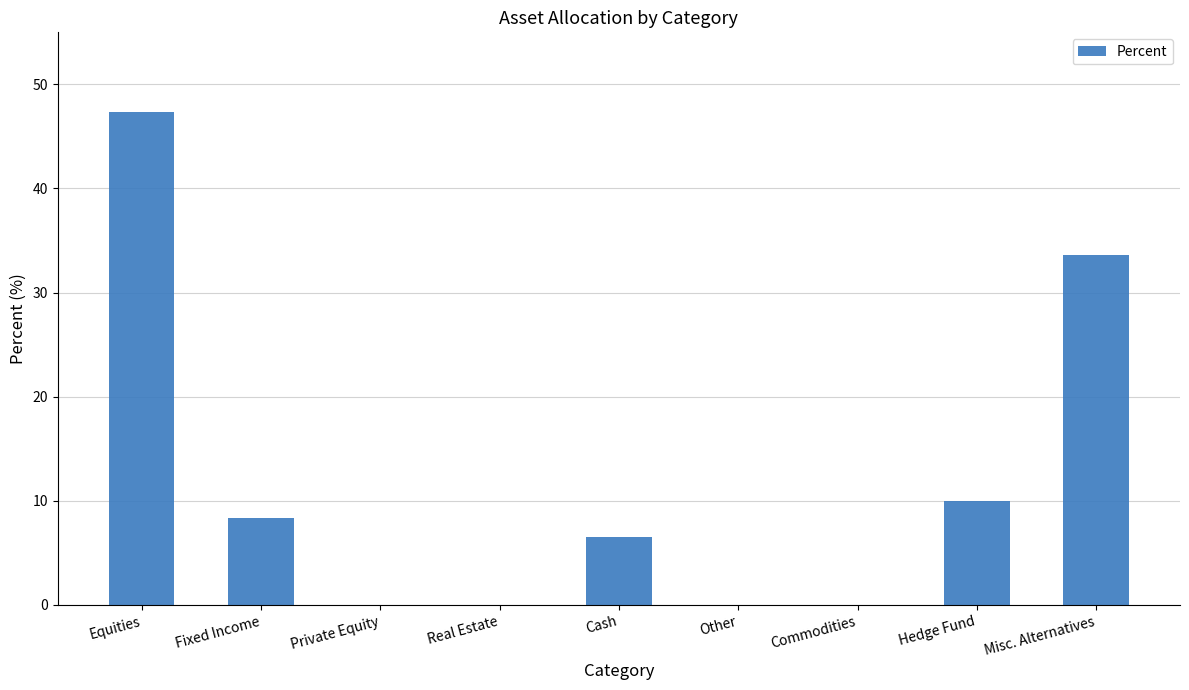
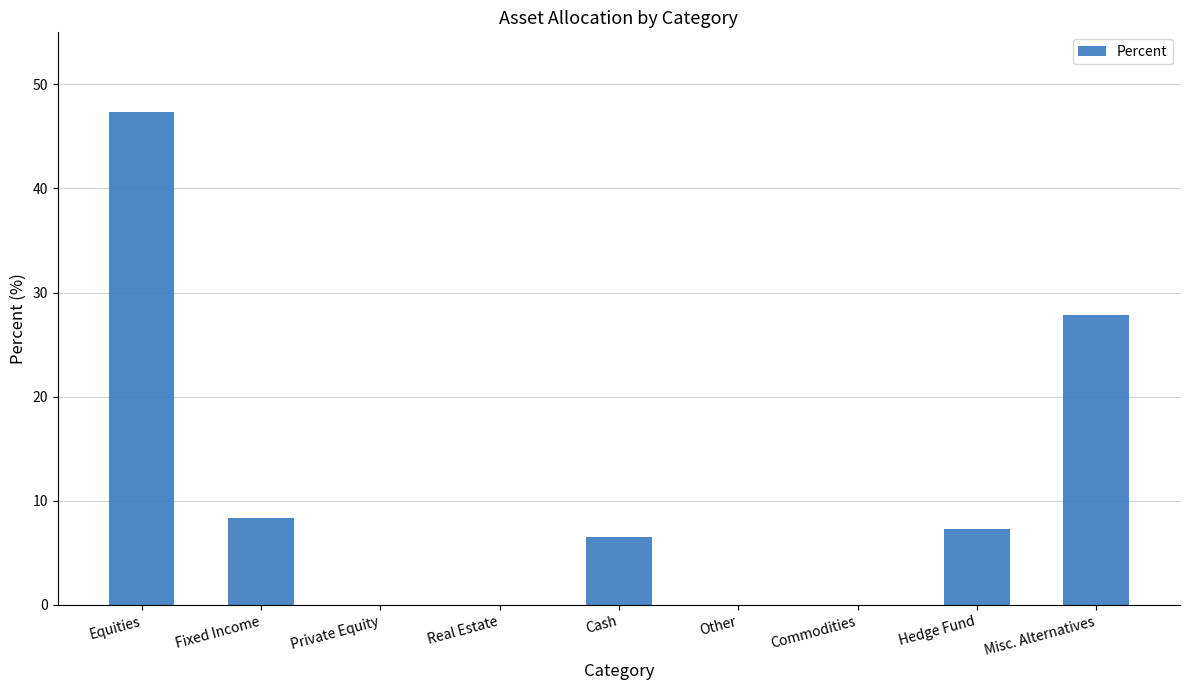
Hedge Fund: 10.0 -> 7.3
Misc. Alternatives: 33.6 -> 27.8
